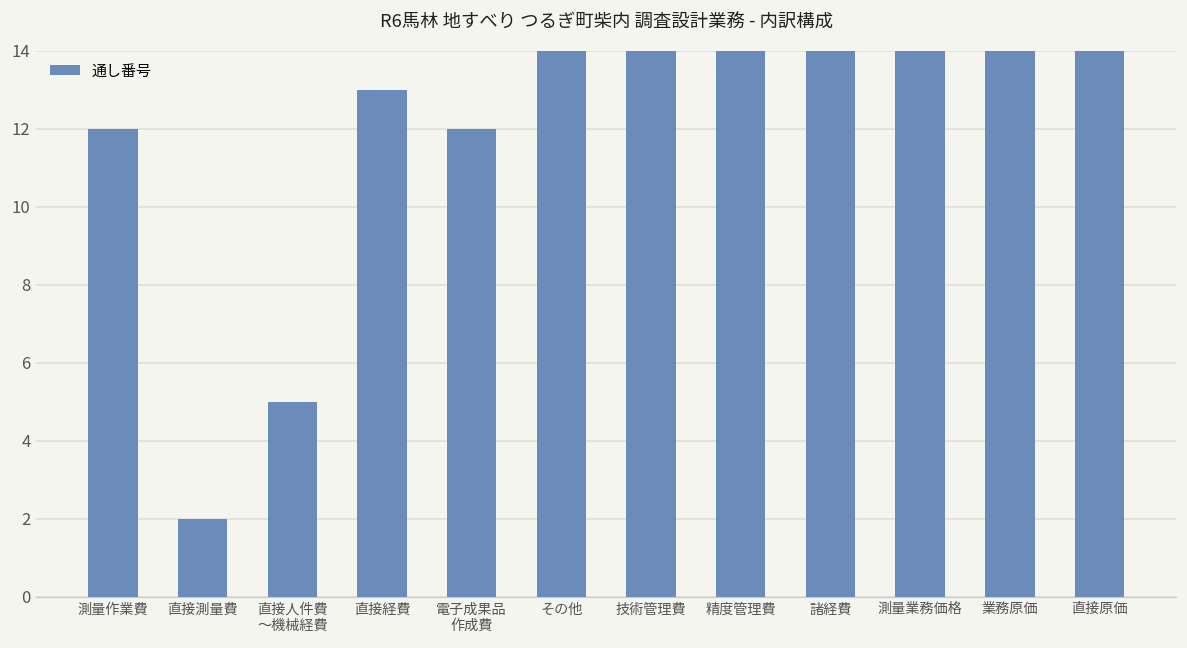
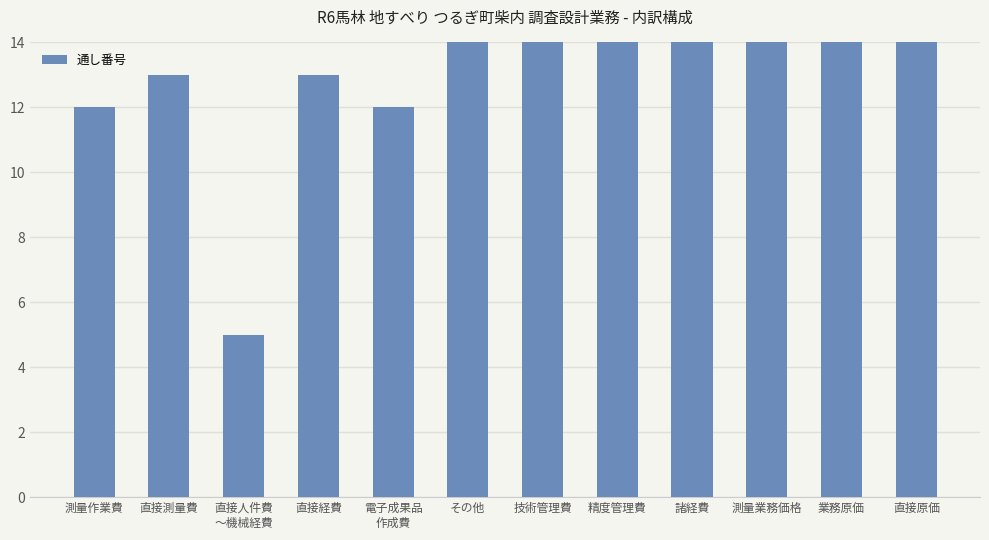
直接測量費: 2 -> 13
